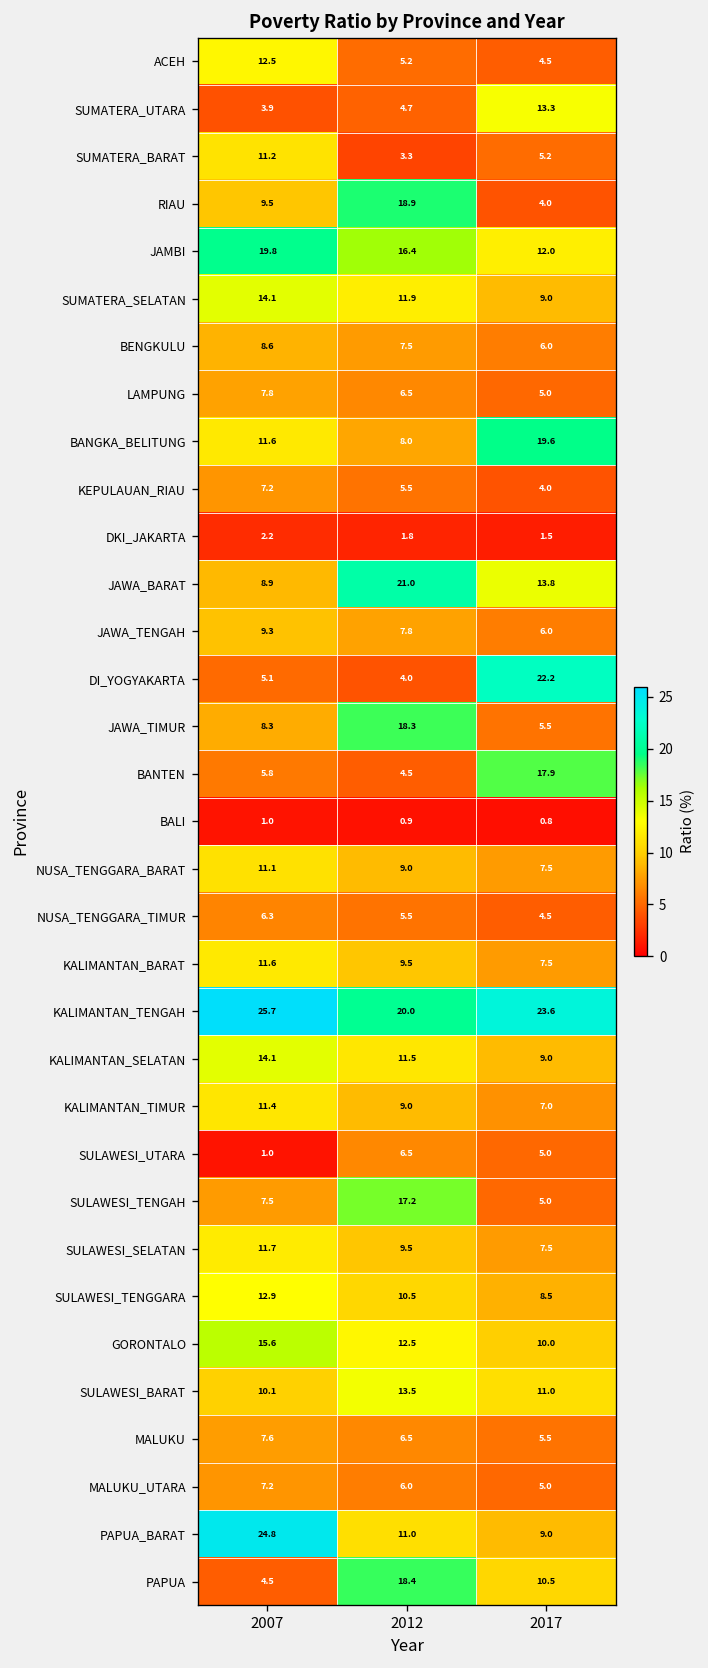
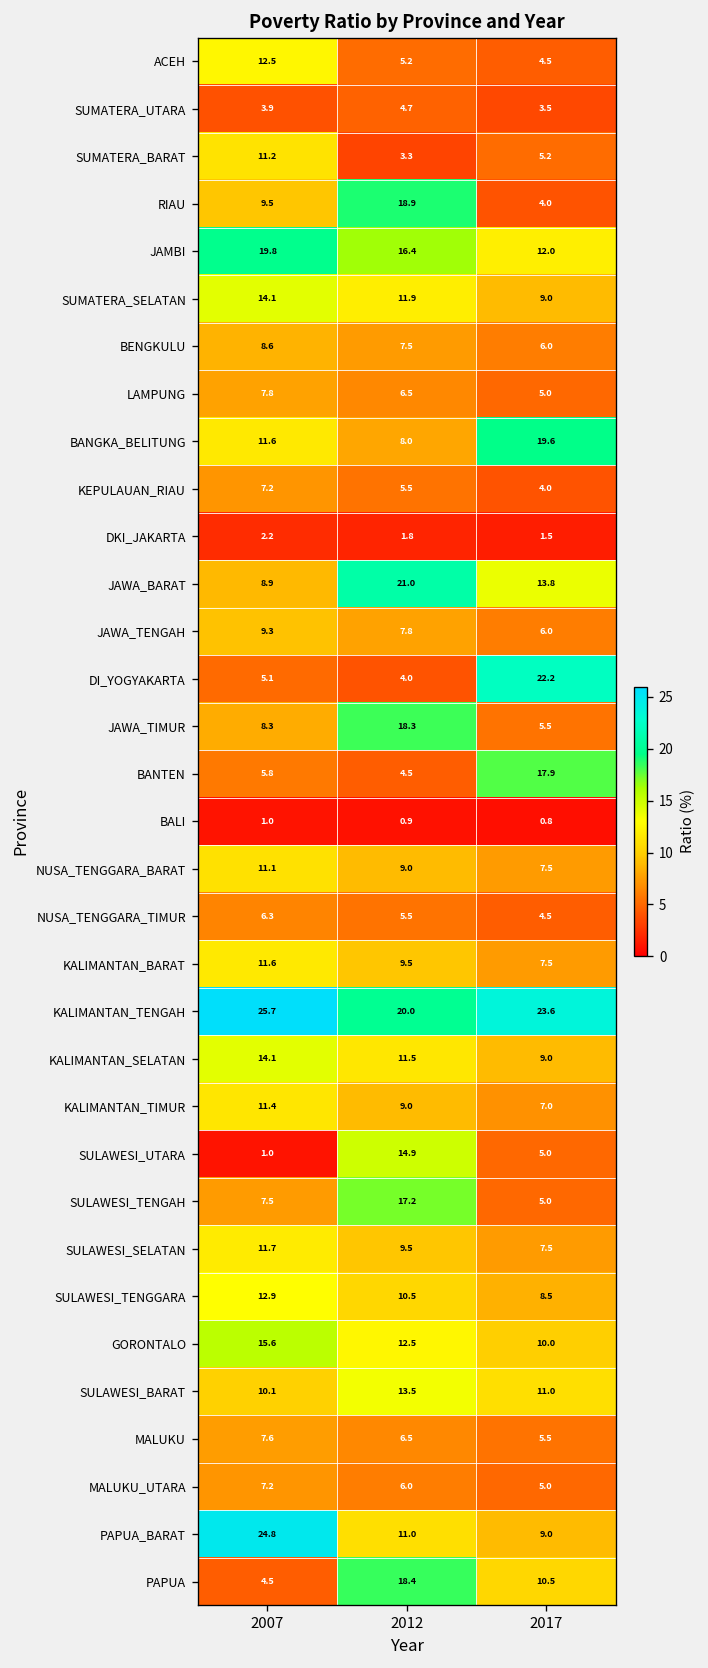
SUMATERA_UTARA, 2017: 13.3 -> 3.5
SULAWESI_UTARA, 2012: 6.5 -> 14.9
